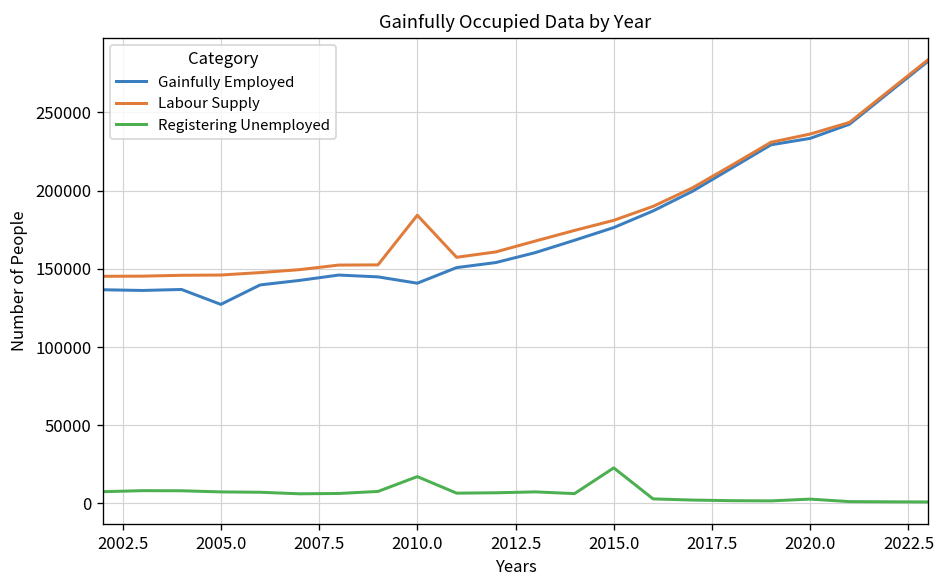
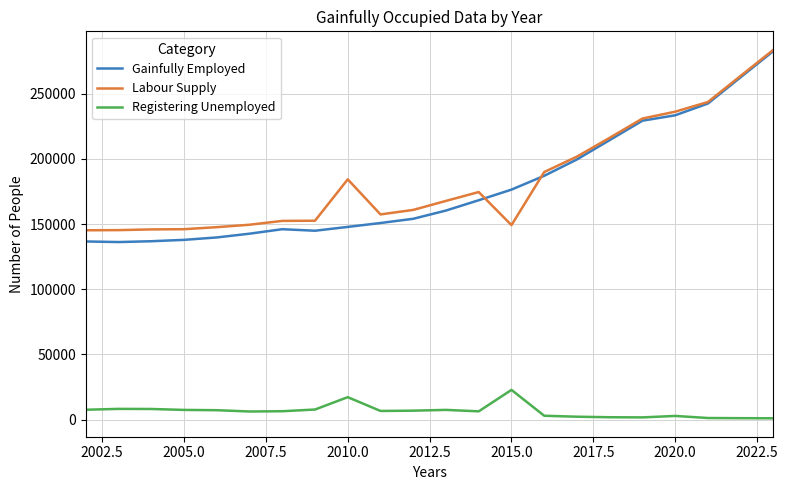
Gainfully Employed, 2005.0: 127000 -> 138000
Gainfully Employed, 2010.0: 141000 -> 148000
Labour Supply, 2015.0: 181000 -> 149000
